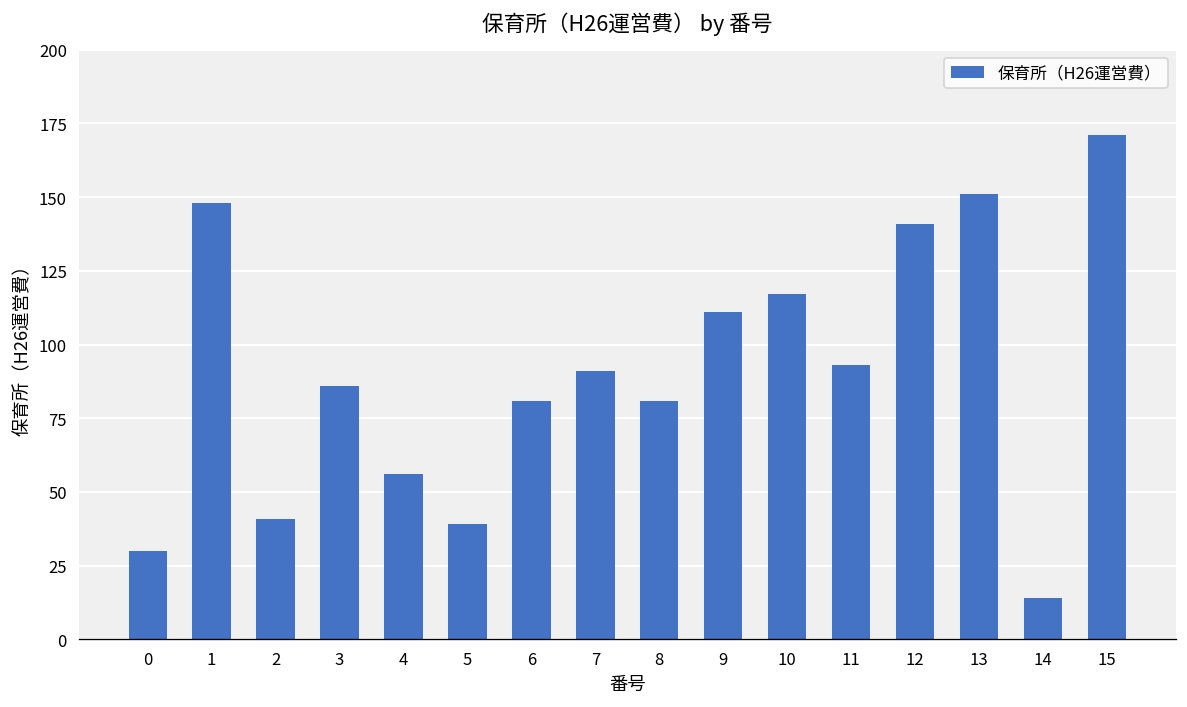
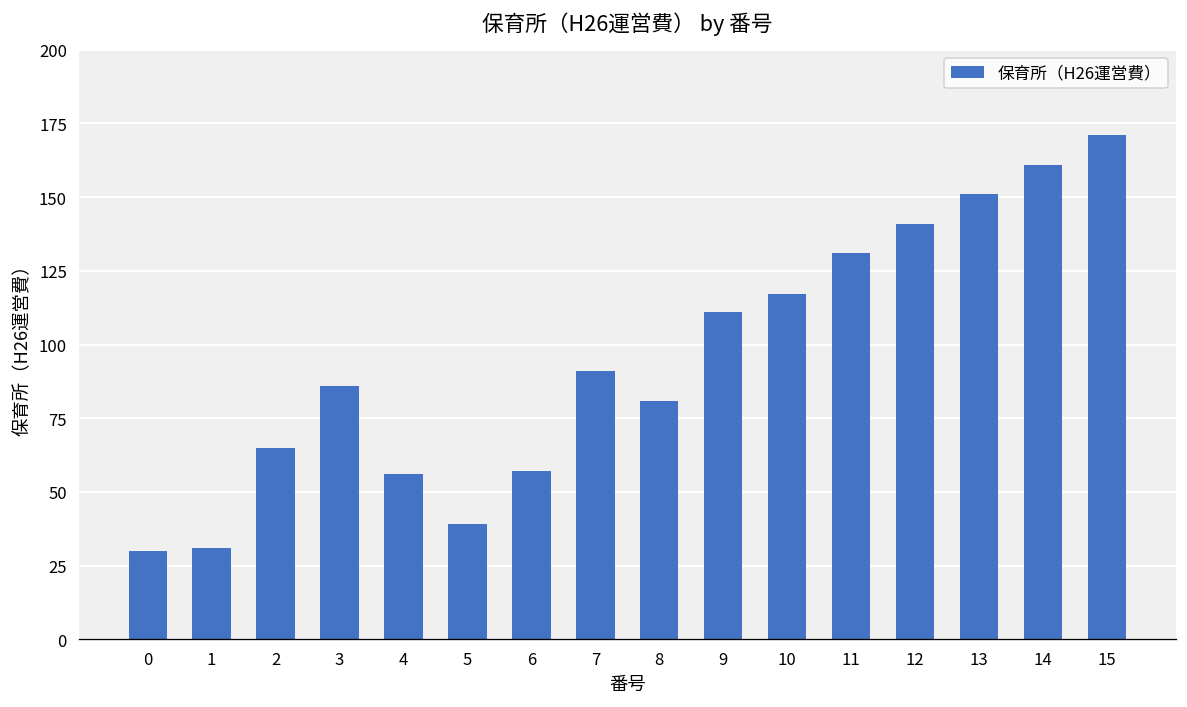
1: 148 -> 31
2: 41 -> 65
6: 81 -> 57
11: 93 -> 131
14: 14 -> 161
